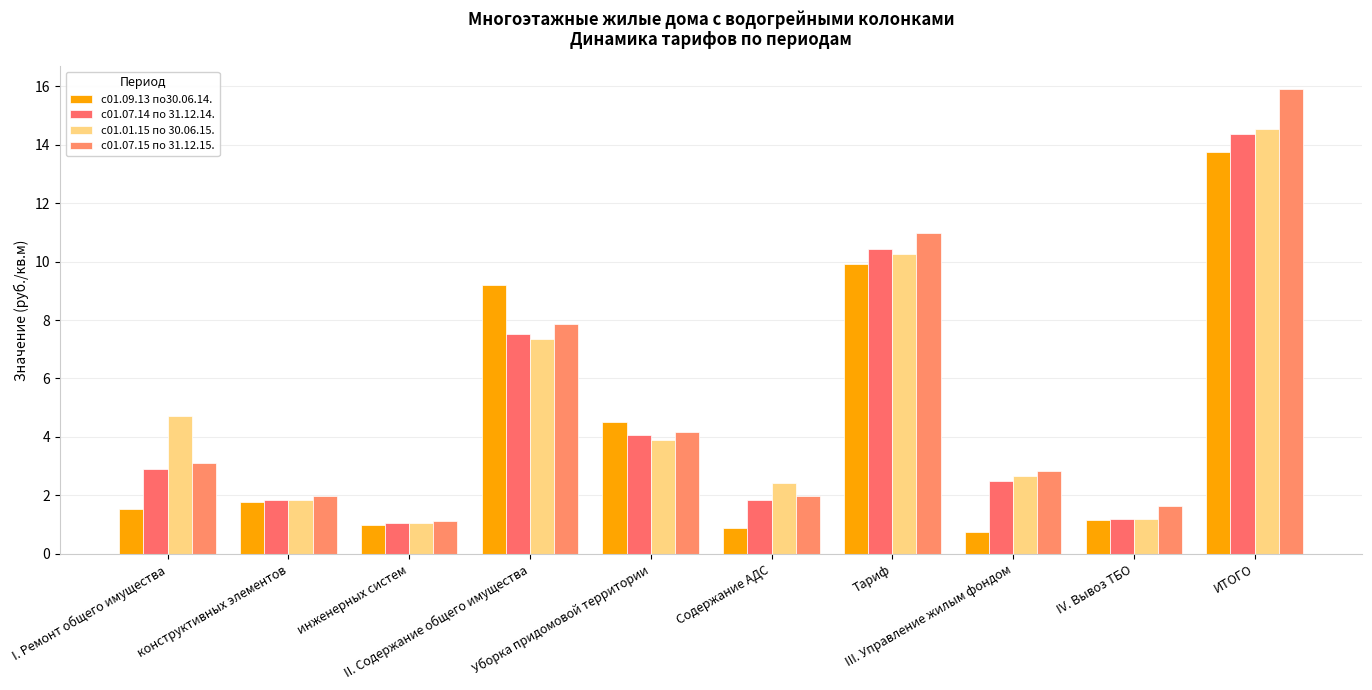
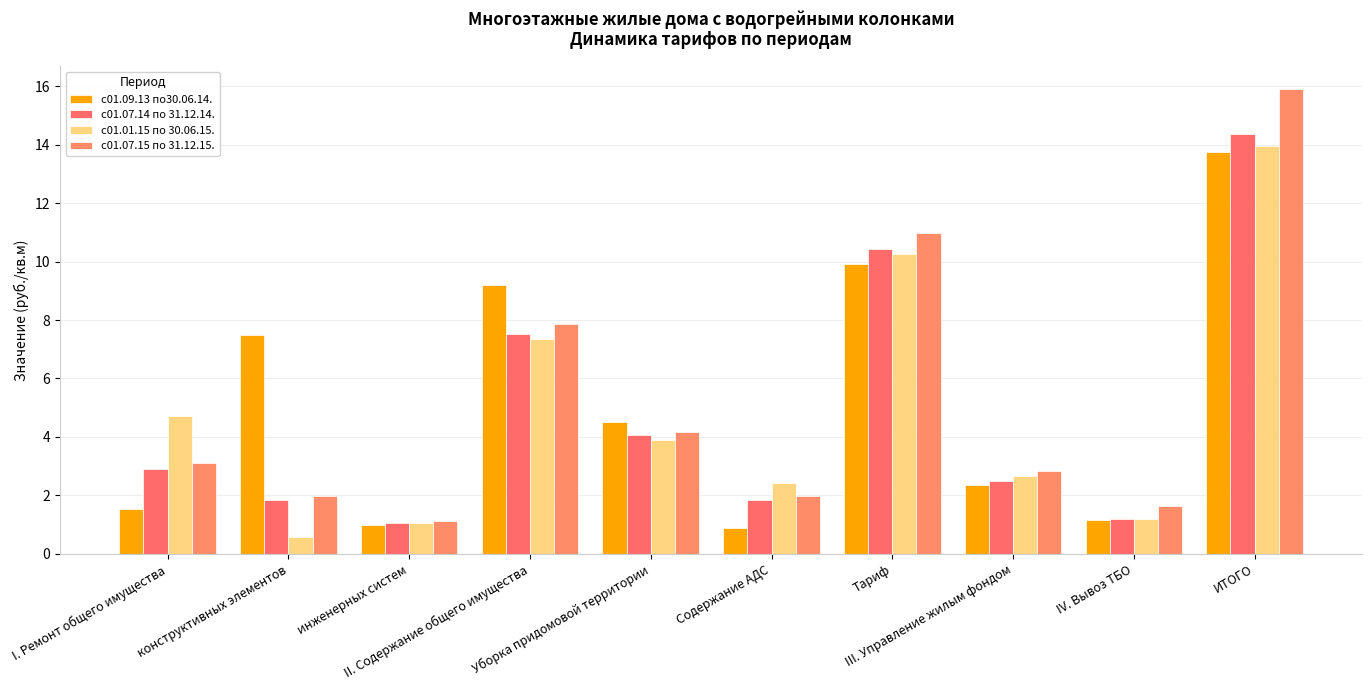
с01.09.13 по30.06.14., конструктивных элементов: 1.8 -> 7.5
с01.01.15 по 30.06.15., конструктивных элементов: 1.9 -> 0.6
с01.09.13 по30.06.14., III. Управление жилым фондом: 0.7 -> 2.4
с01.01.15 по 30.06.15., ИТОГО: 14.5 -> 14.0
